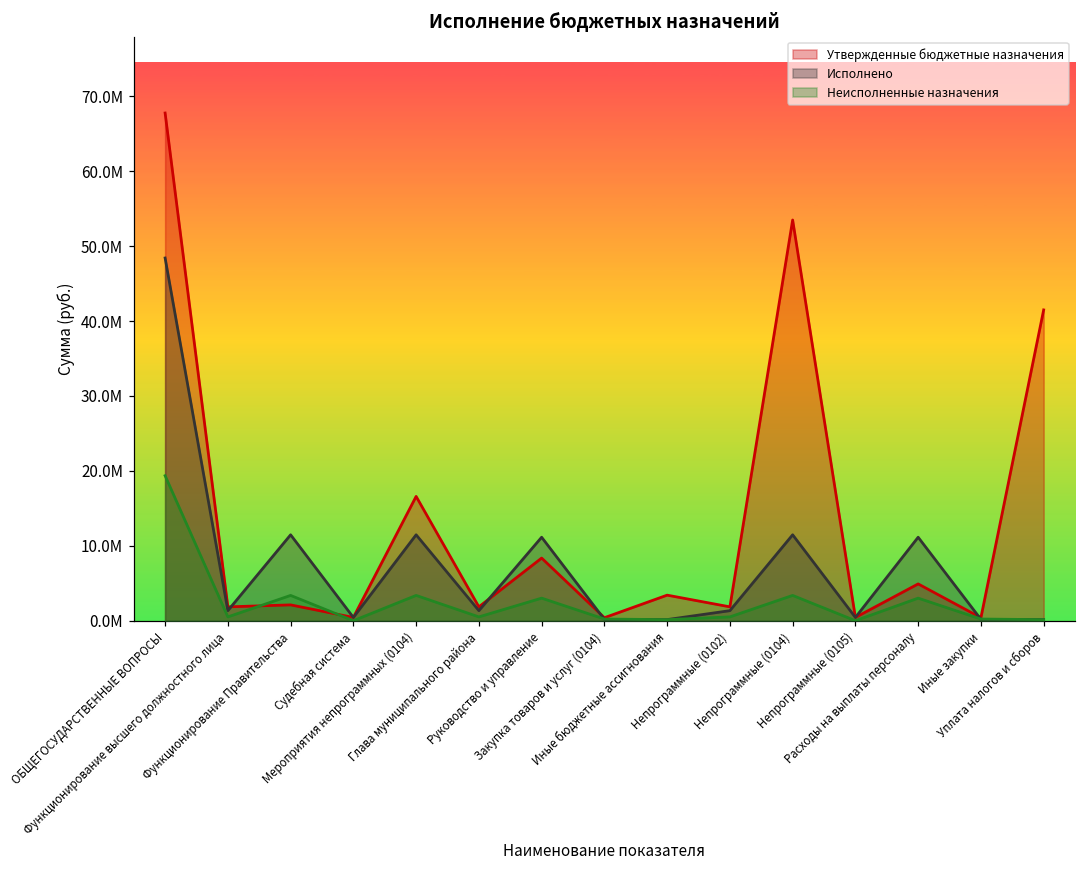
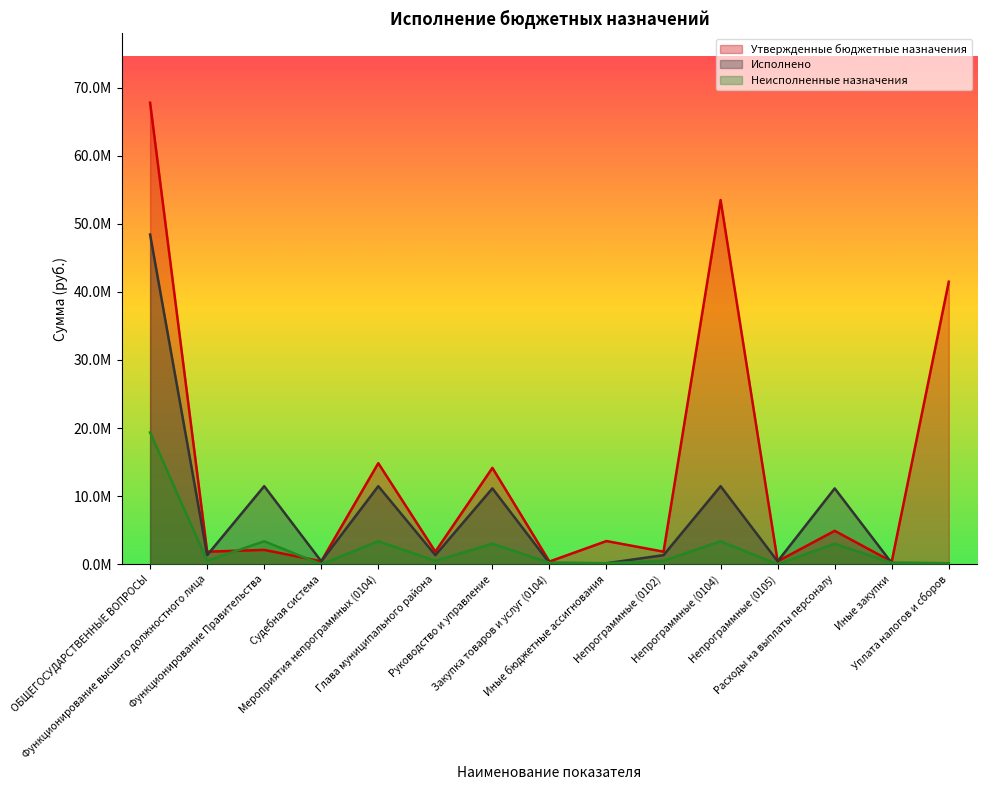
Утвержденные бюджетные назначения, Мероприятия непрограммных (0104): 17000000 -> 15000000
Утвержденные бюджетные назначения, Руководство и управление: 8000000 -> 14000000
